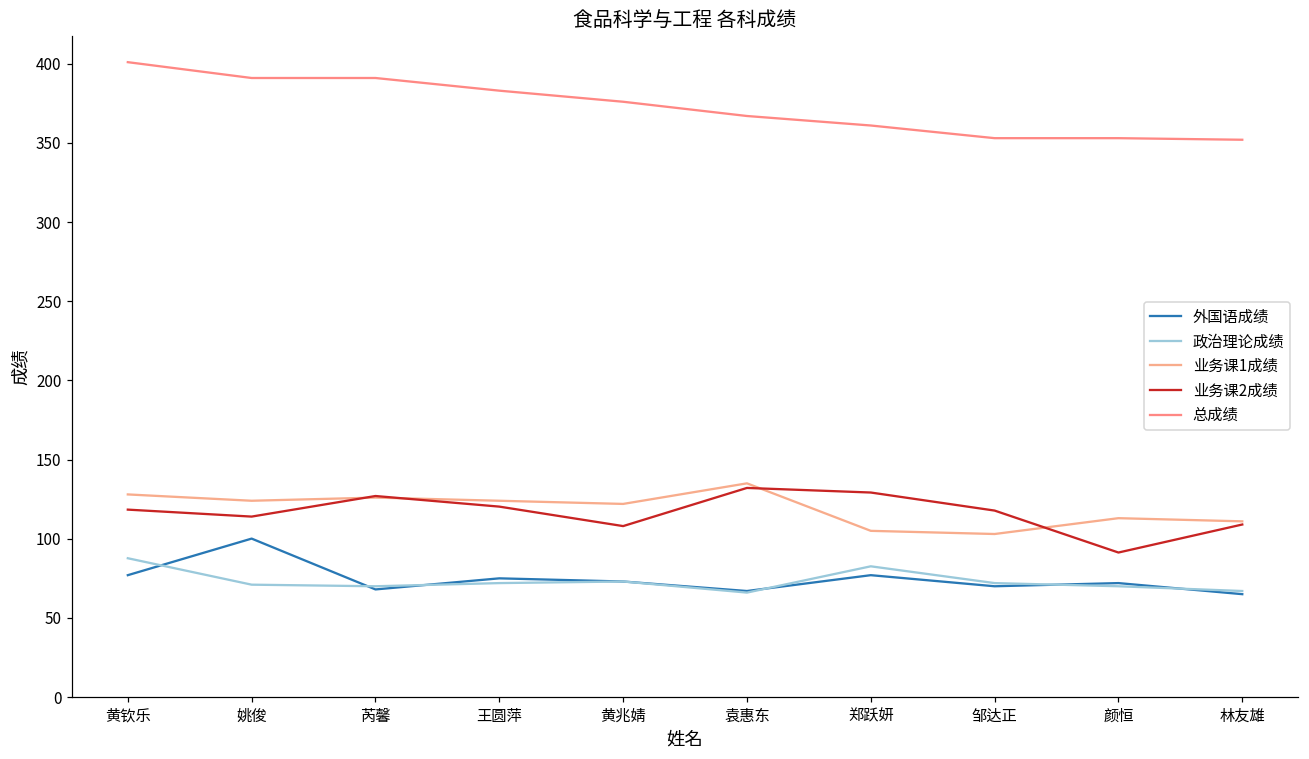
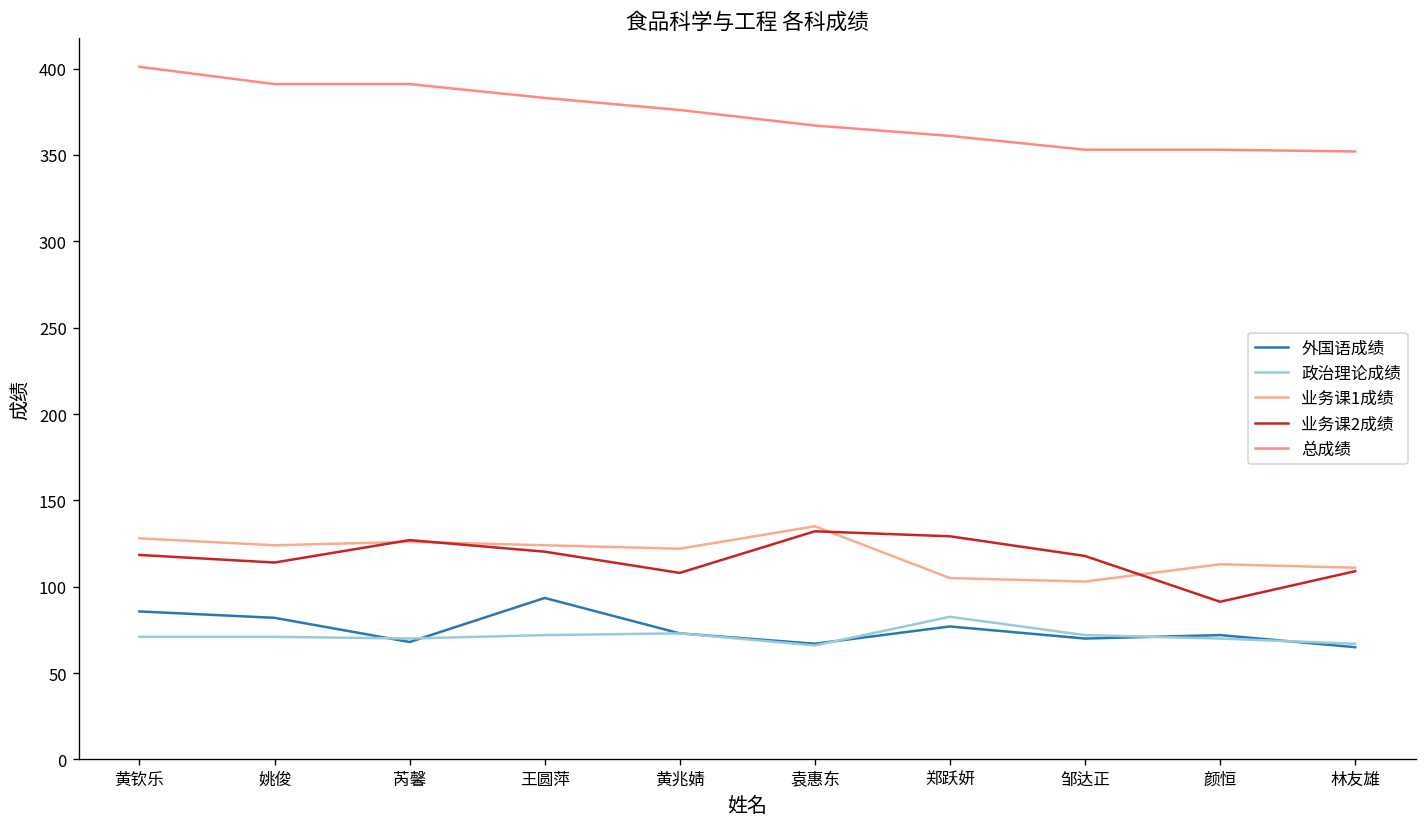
外国语成绩, 黄钦乐: 77 -> 86
政治理论成绩, 黄钦乐: 88 -> 71
外国语成绩, 姚俊: 100 -> 82
外国语成绩, 王圆萍: 75 -> 94
